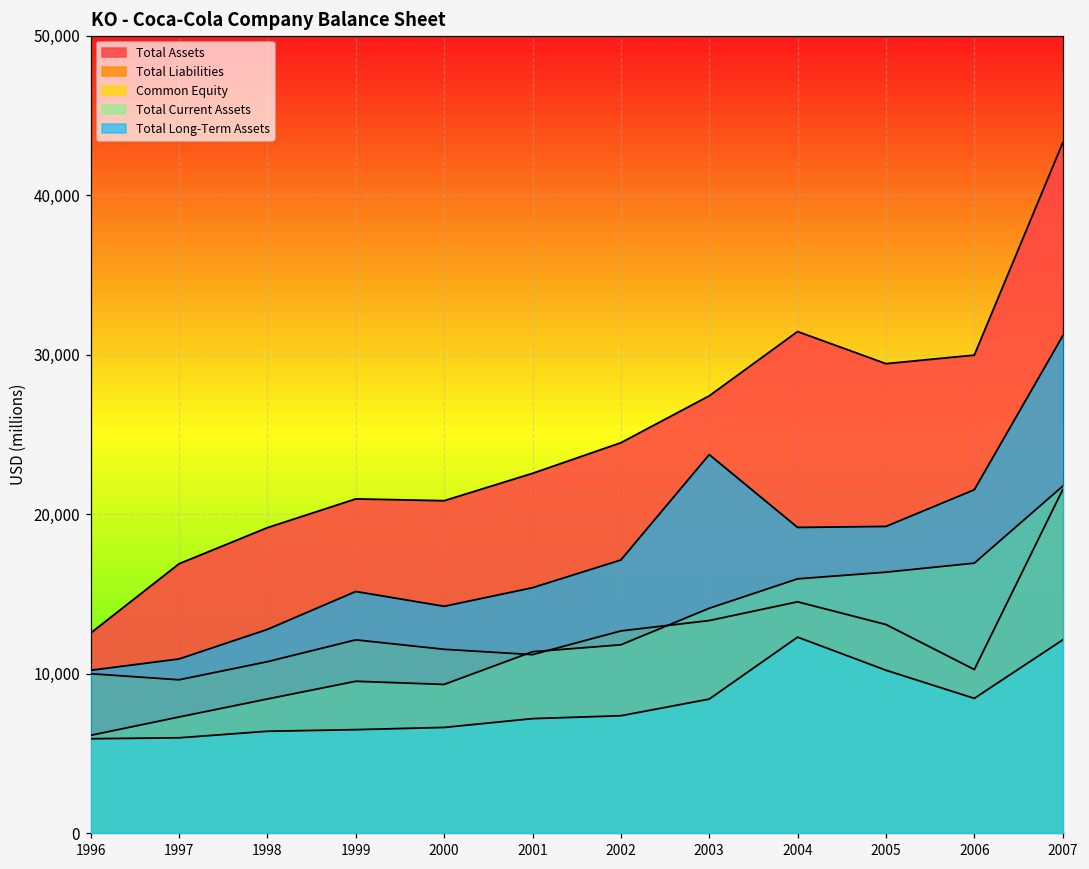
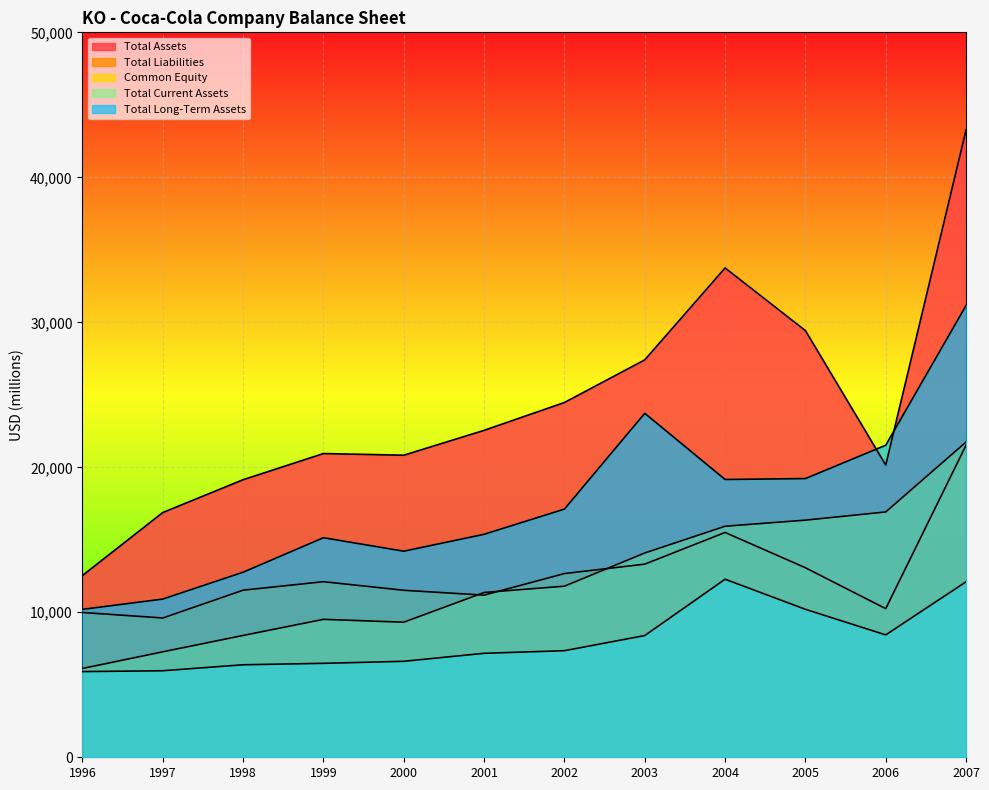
Total Liabilities, 1998: 10,700 -> 11,500
Total Assets, 2004: 31,400 -> 33,700
Total Liabilities, 2004: 14,500 -> 15,500
Total Assets, 2006: 30,000 -> 20,200
